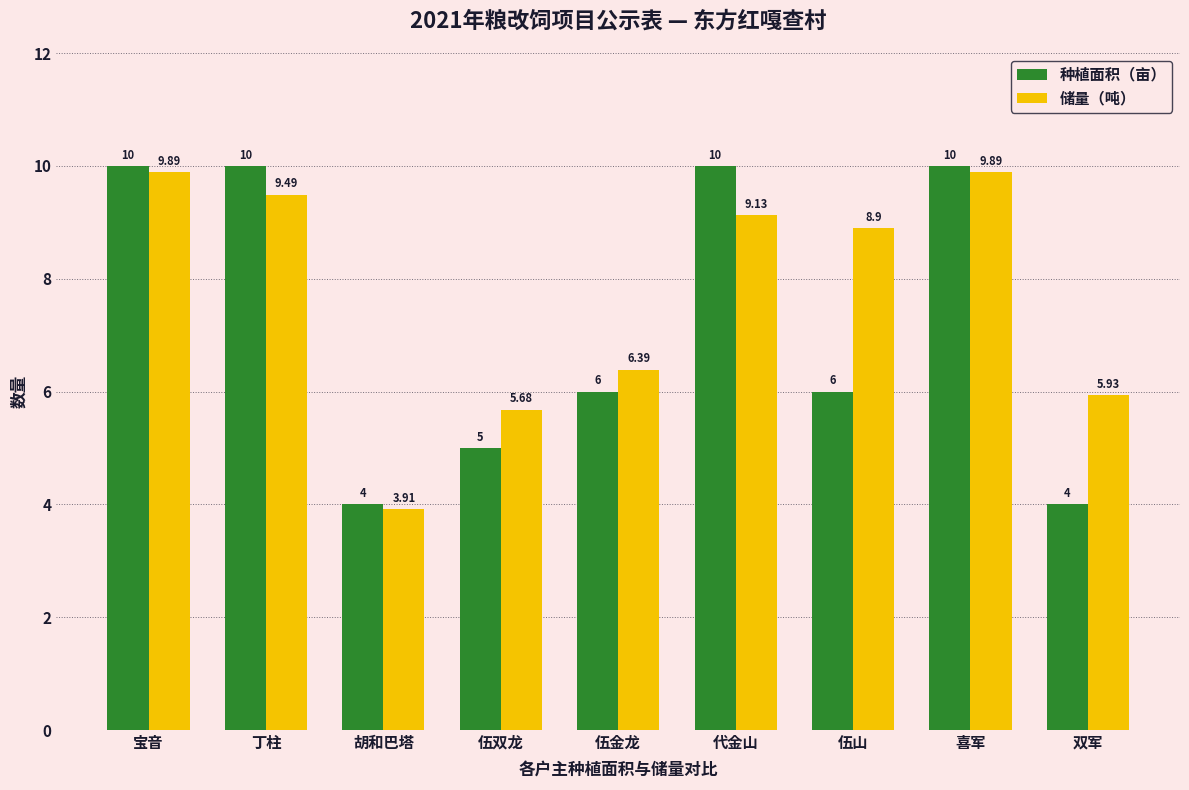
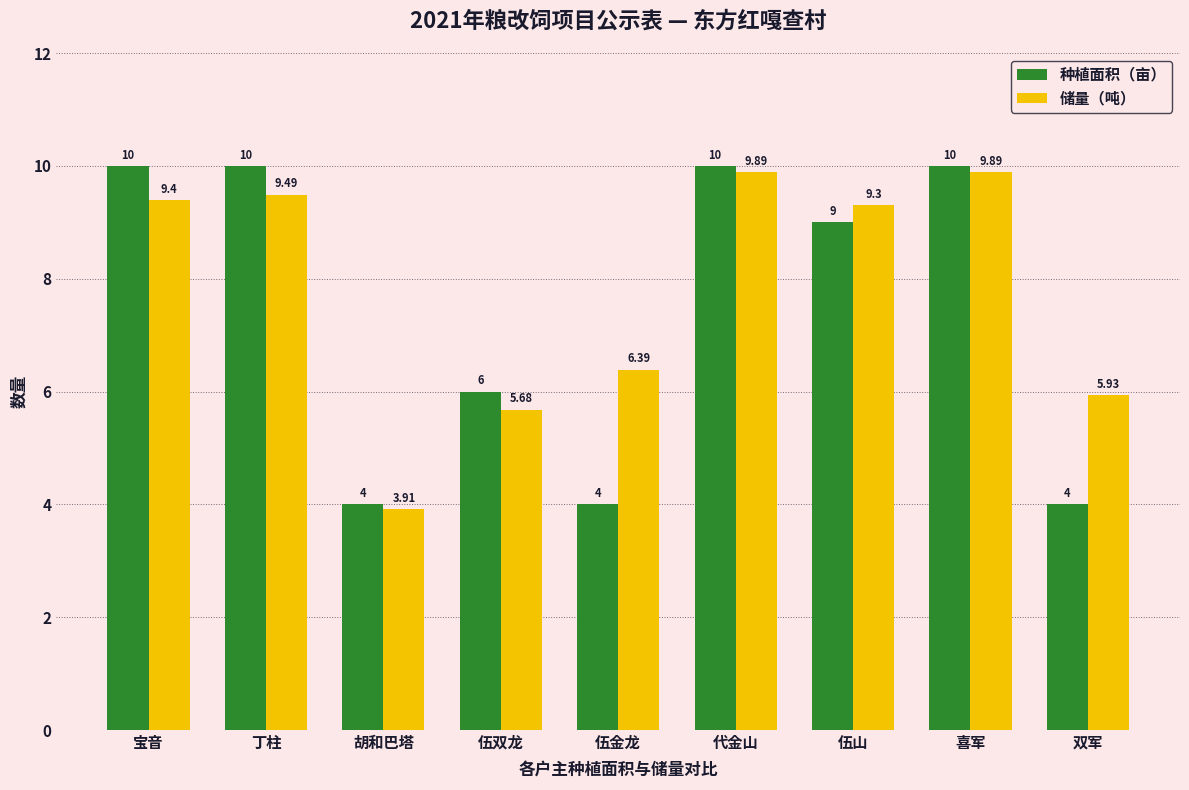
储量（吨）, 宝音: 9.89 -> 9.4
种植面积（亩）, 伍双龙: 5 -> 6
种植面积（亩）, 伍金龙: 6 -> 4
储量（吨）, 代金山: 9.13 -> 9.89
种植面积（亩）, 伍山: 6 -> 9
储量（吨）, 伍山: 8.9 -> 9.3
